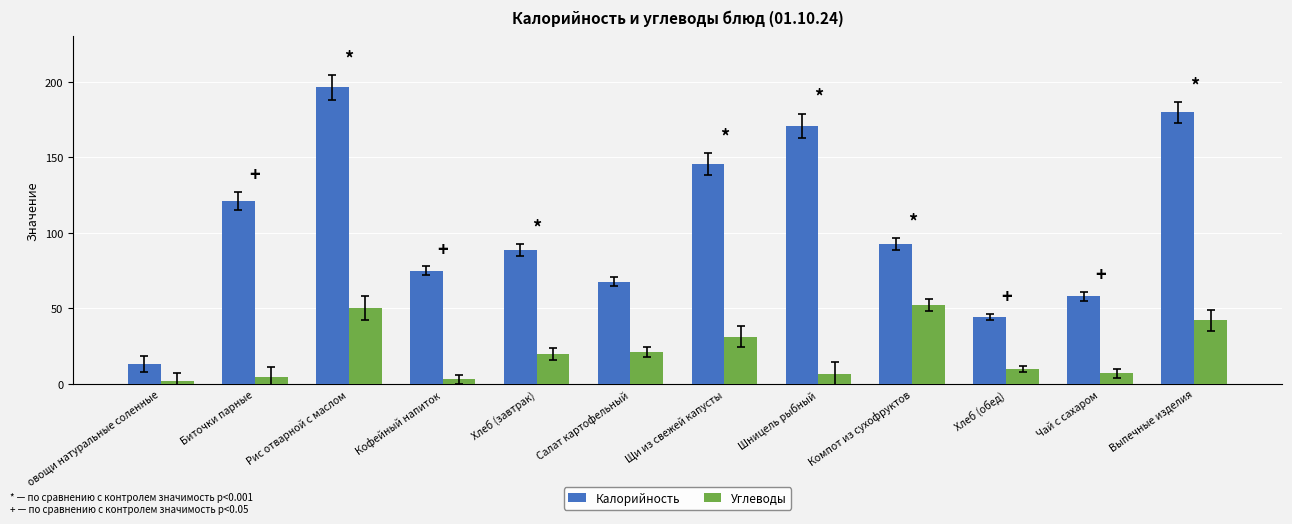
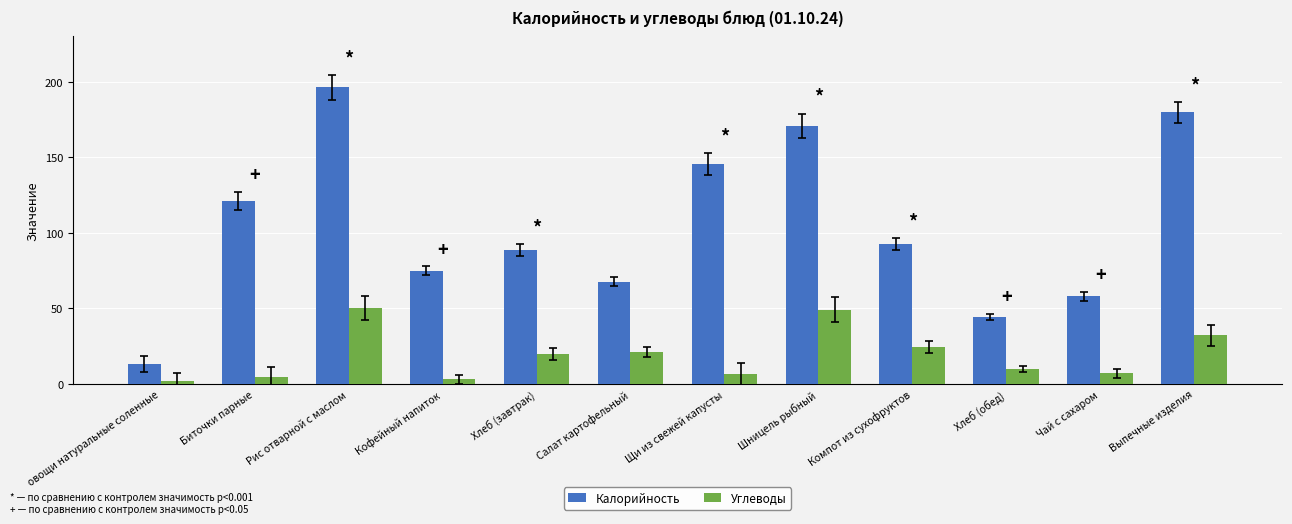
Углеводы, Щи из свежей капусты: 31 -> 7
Углеводы, Шницель рыбный: 7 -> 49
Углеводы, Компот из сухофруктов: 52 -> 24
Углеводы, Выпечные изделия: 42 -> 32
